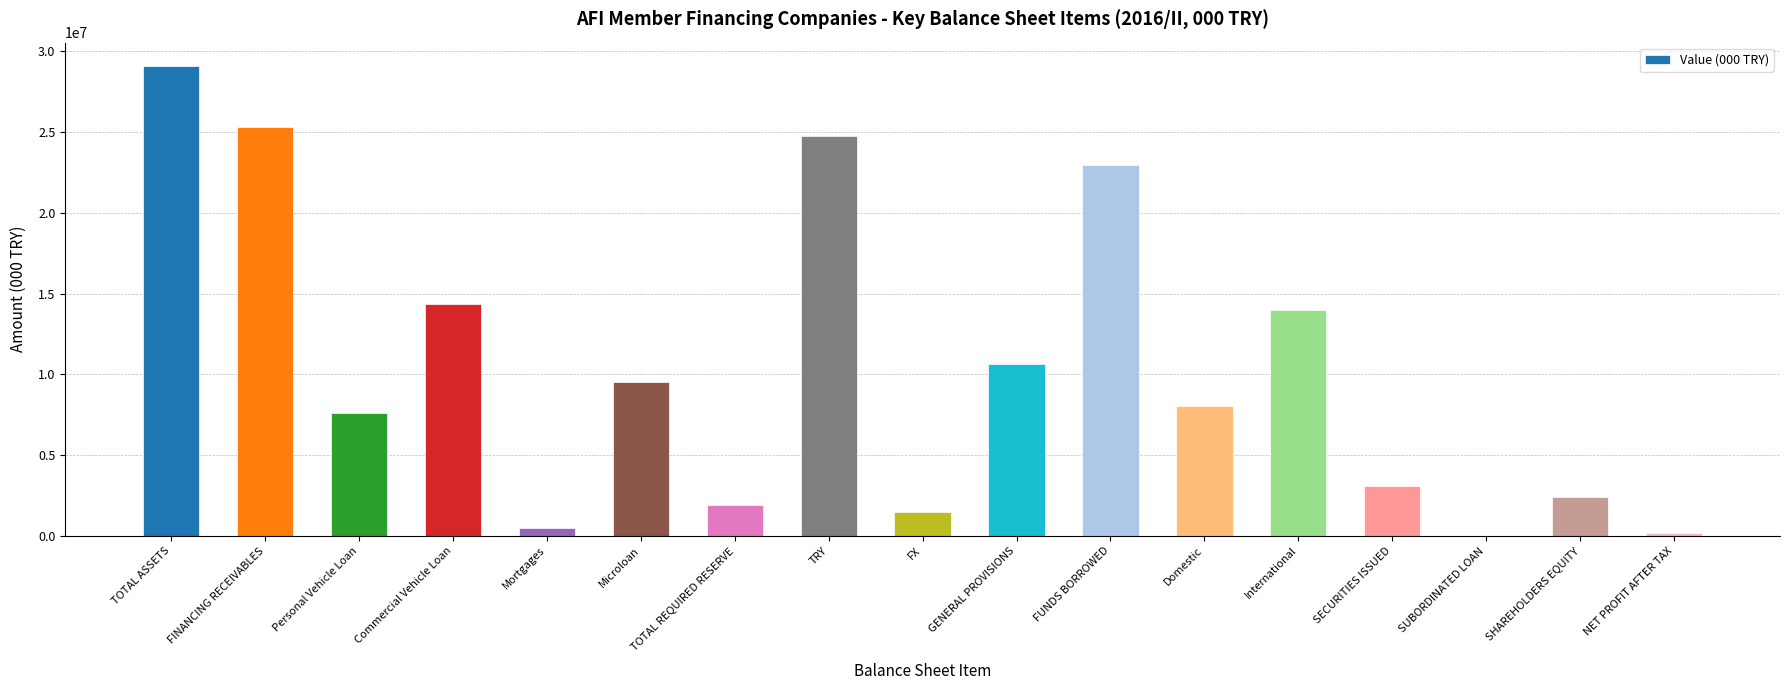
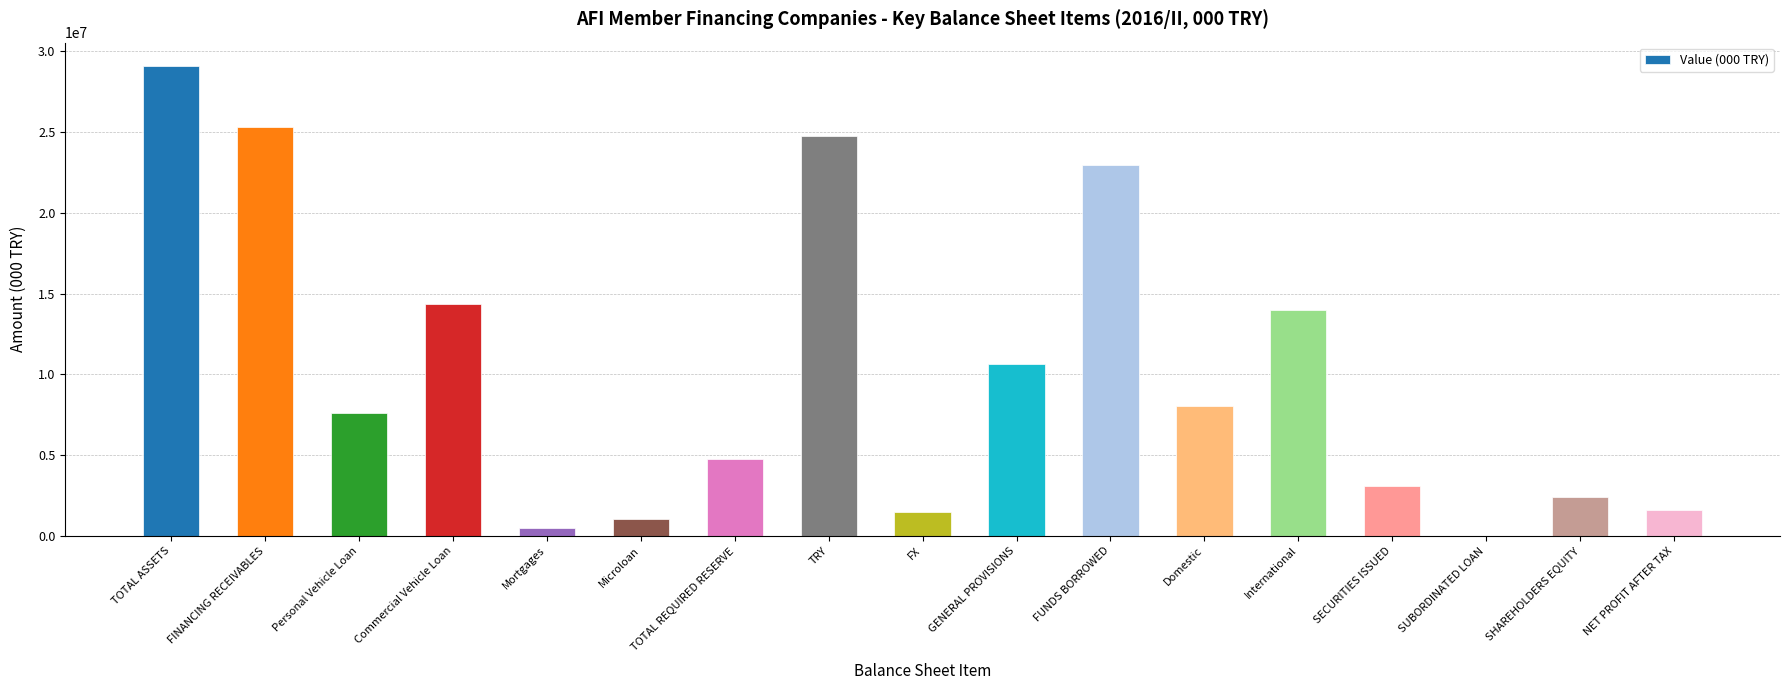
Microloan: 9500000 -> 1100000
TOTAL REQUIRED RESERVE: 1900000 -> 4800000
NET PROFIT AFTER TAX: 200000 -> 1600000
